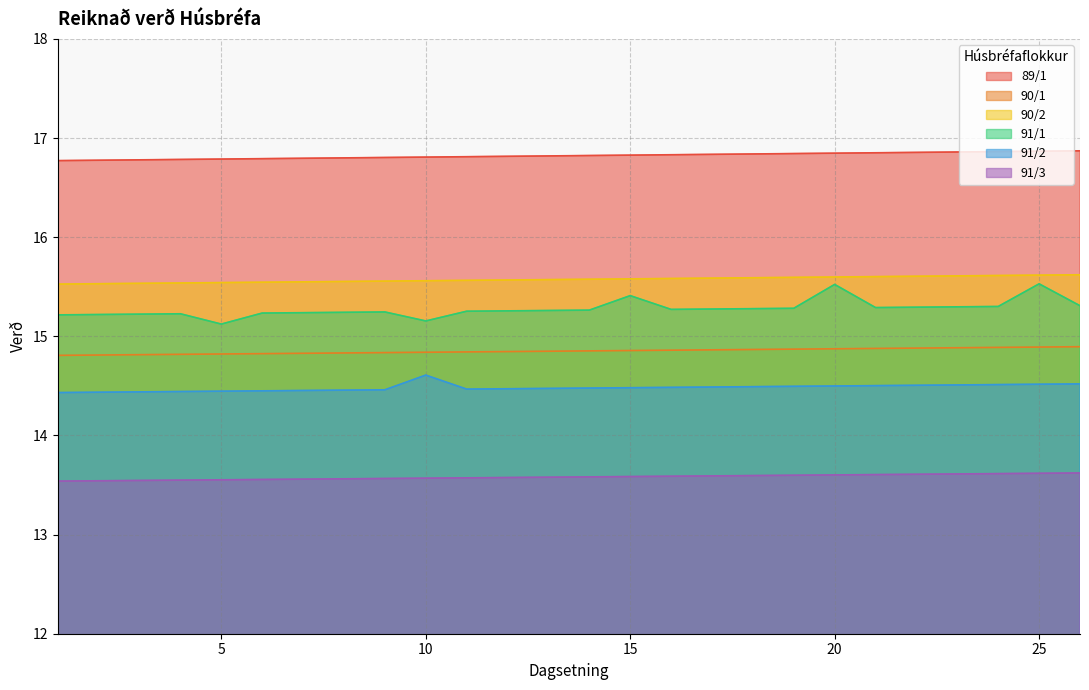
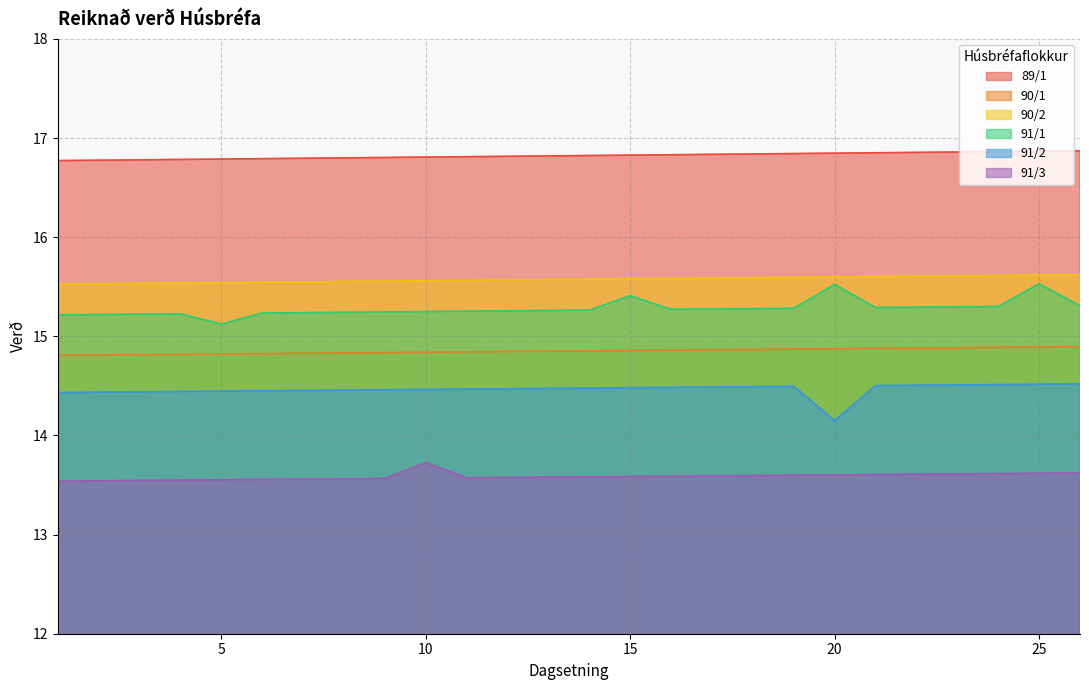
91/1, 10: 15.15 -> 15.25
91/2, 10: 14.6 -> 14.5
91/3, 10: 13.6 -> 13.7
91/2, 20: 14.5 -> 14.2
